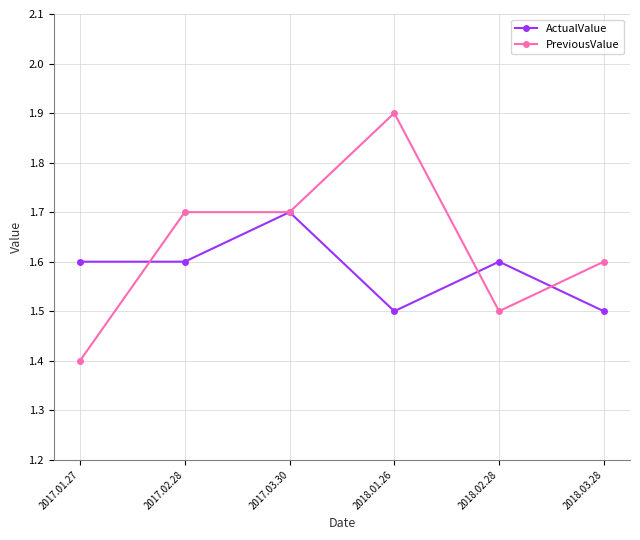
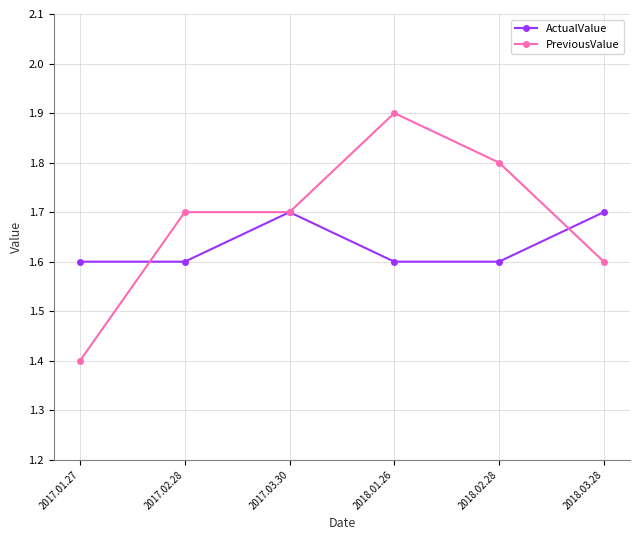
ActualValue, 2018.01.26: 1.5 -> 1.6
PreviousValue, 2018.02.28: 1.5 -> 1.8
ActualValue, 2018.03.28: 1.5 -> 1.7
